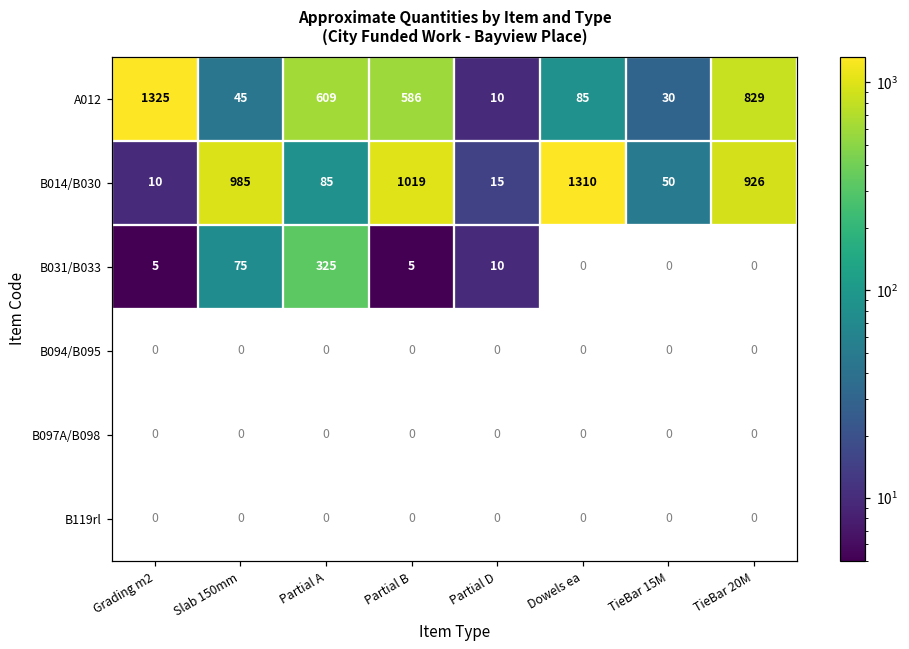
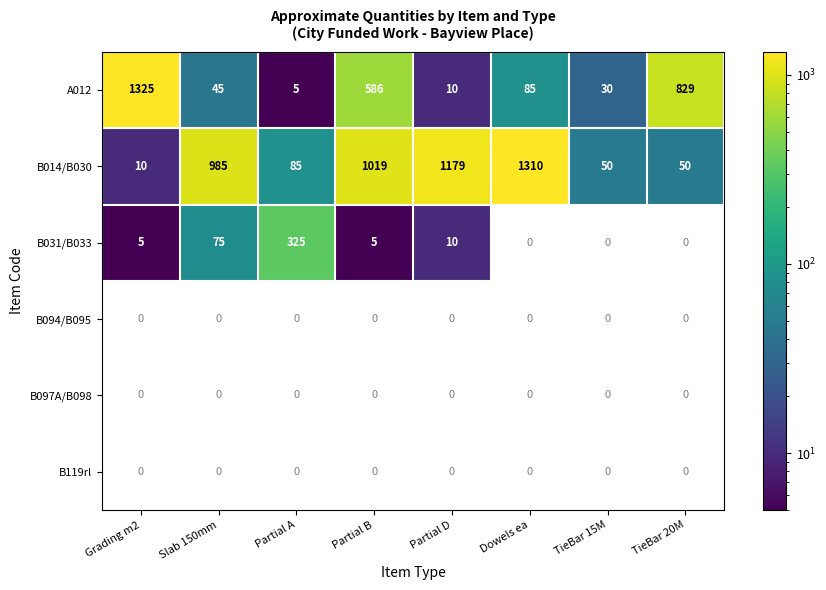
A012, Partial A: 609 -> 5
B014/B030, Partial D: 15 -> 1179
B014/B030, TieBar 20M: 926 -> 50
